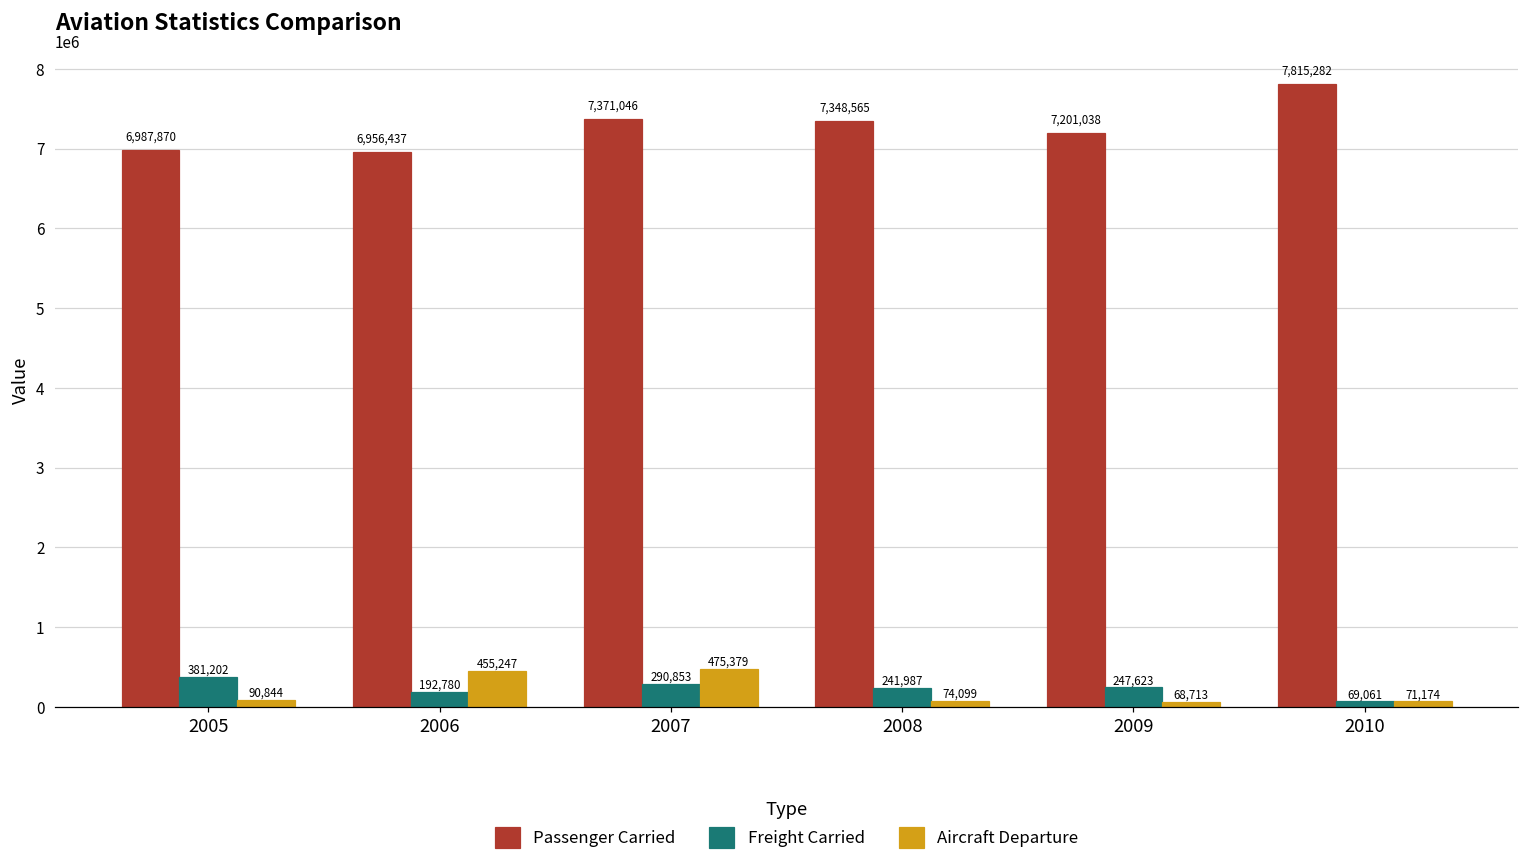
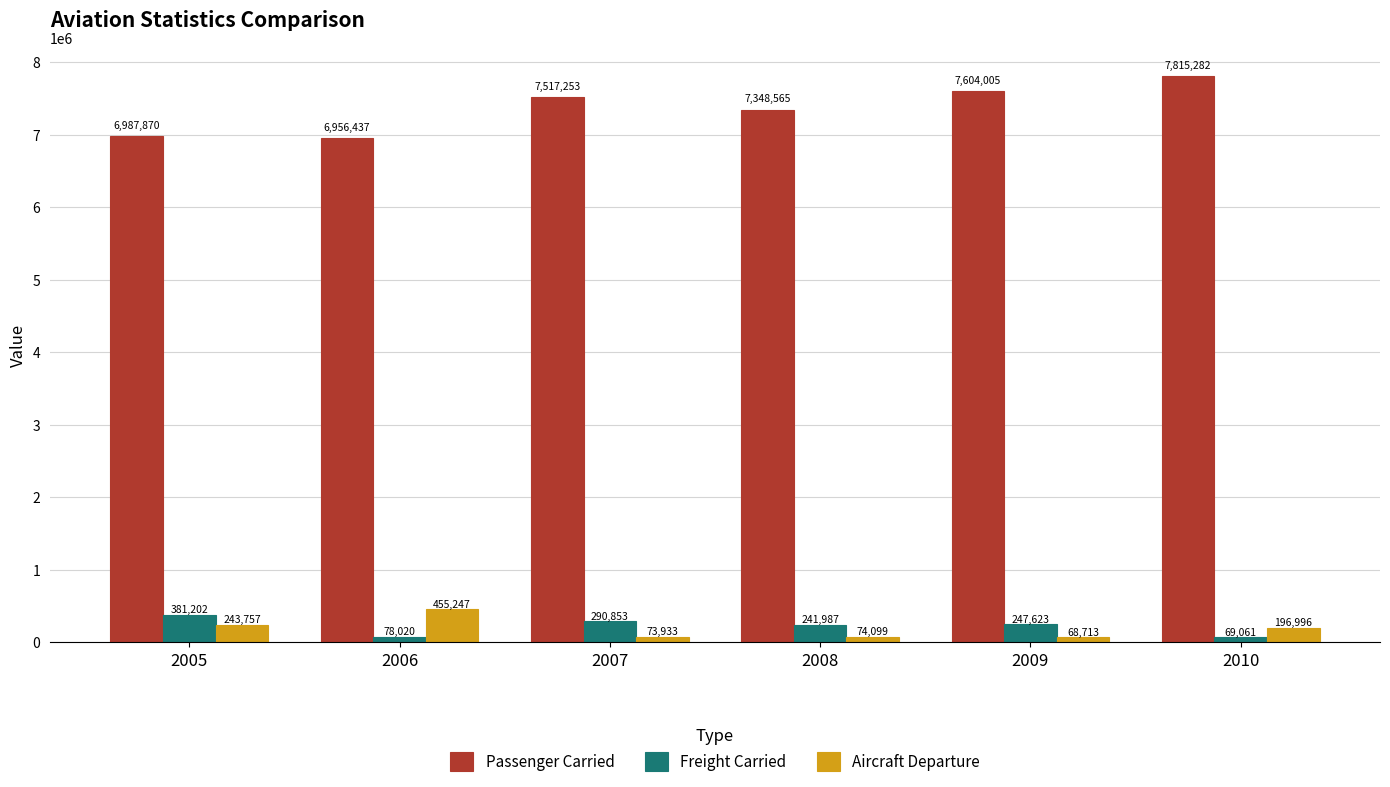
Aircraft Departure, 2005: 90,844 -> 243,757
Freight Carried, 2006: 192,780 -> 78,020
Passenger Carried, 2007: 7,371,046 -> 7,517,253
Aircraft Departure, 2007: 475,379 -> 73,933
Passenger Carried, 2009: 7,201,038 -> 7,604,005
Aircraft Departure, 2010: 71,174 -> 196,996
